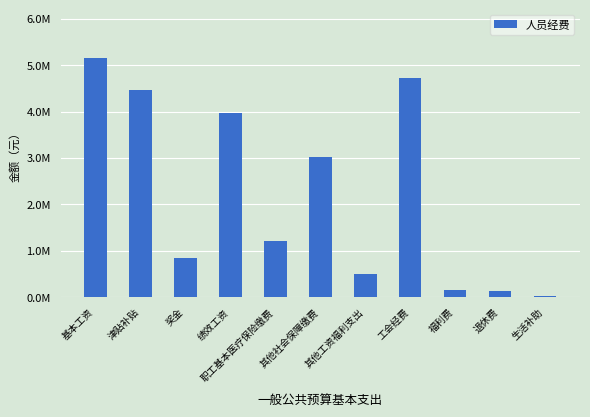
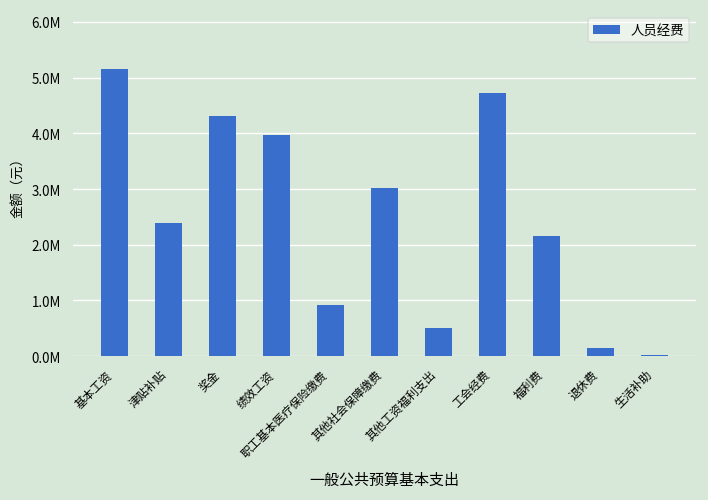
津贴补贴: 4500000 -> 2400000
奖金: 800000 -> 4300000
职工基本医疗保险缴费: 1200000 -> 900000
福利费: 200000 -> 2200000
